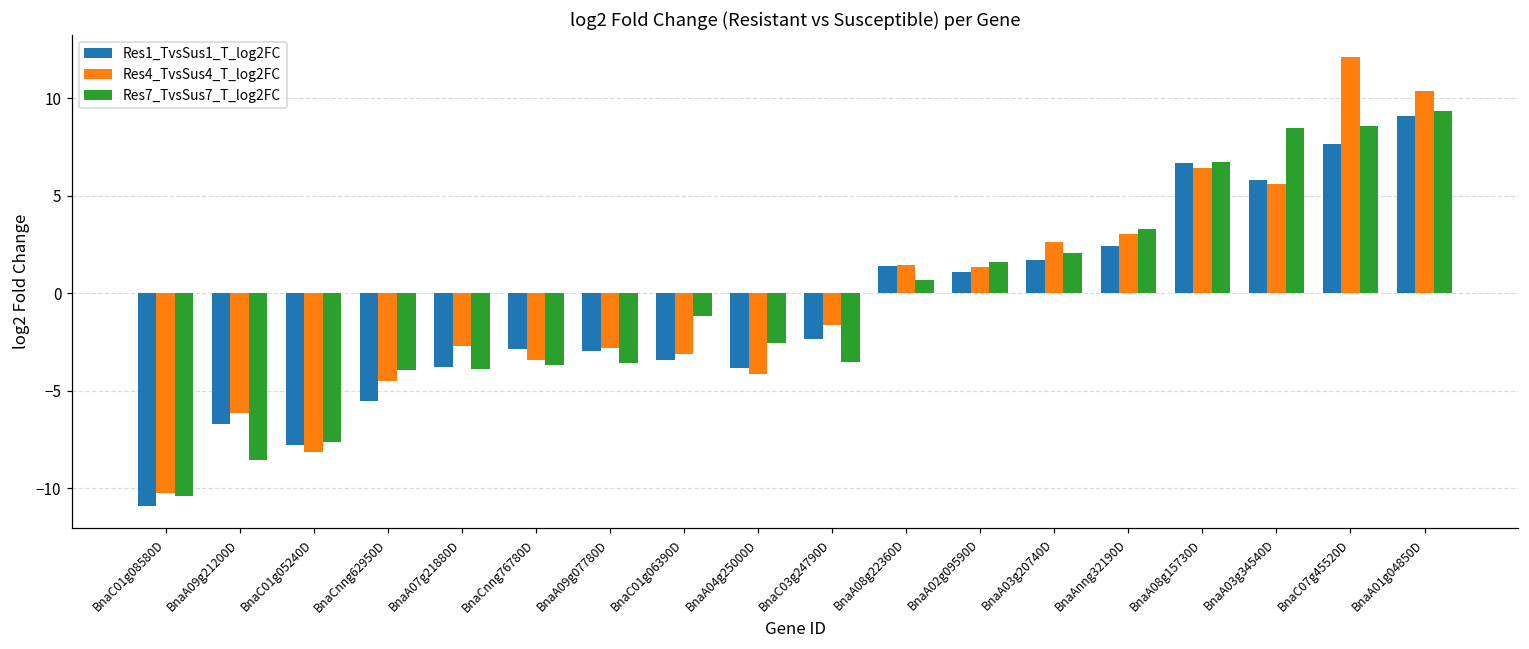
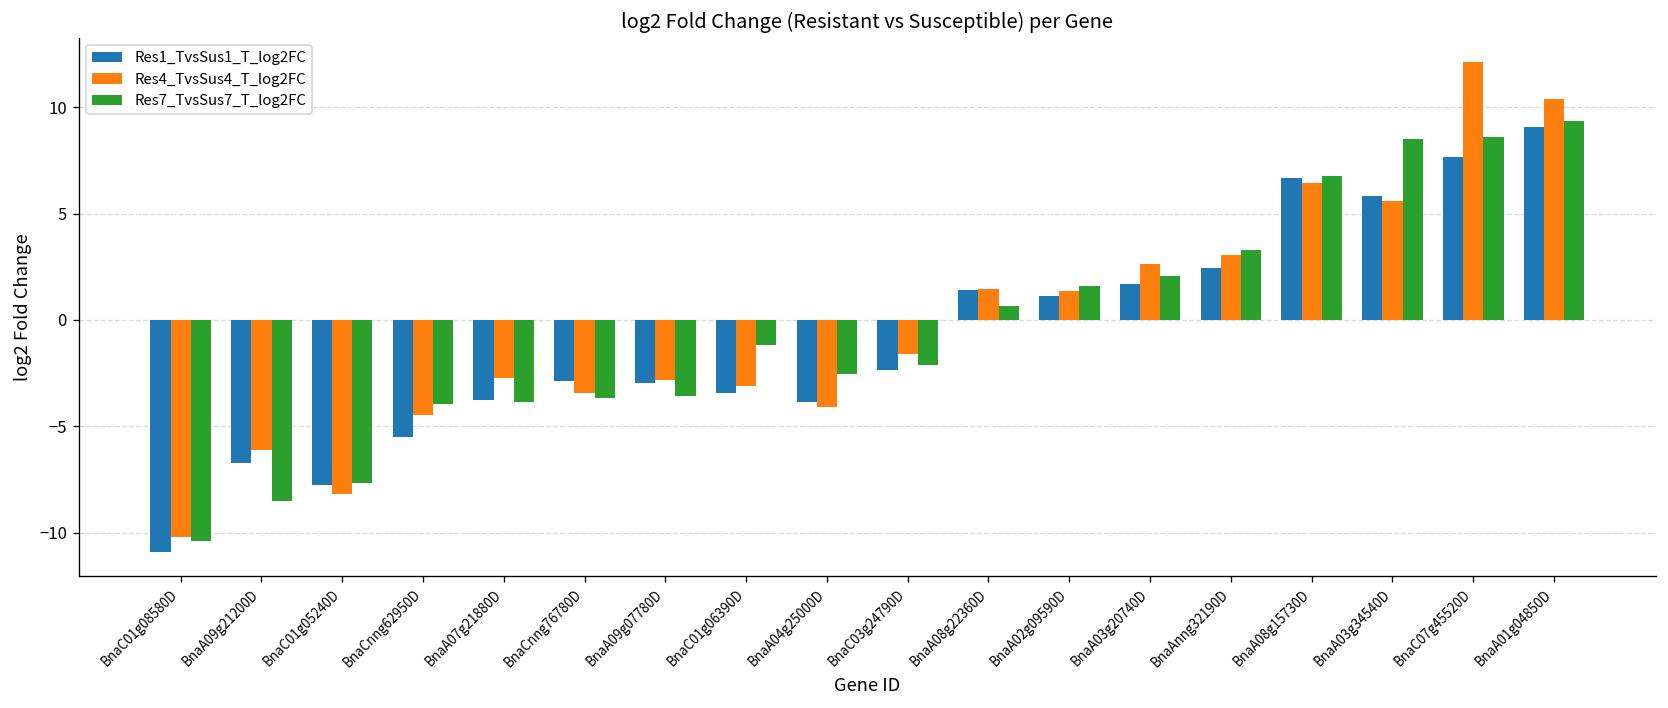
Res7_TvsSus7_T_log2FC, BnaC03g24790D: -3.5 -> -2.1
